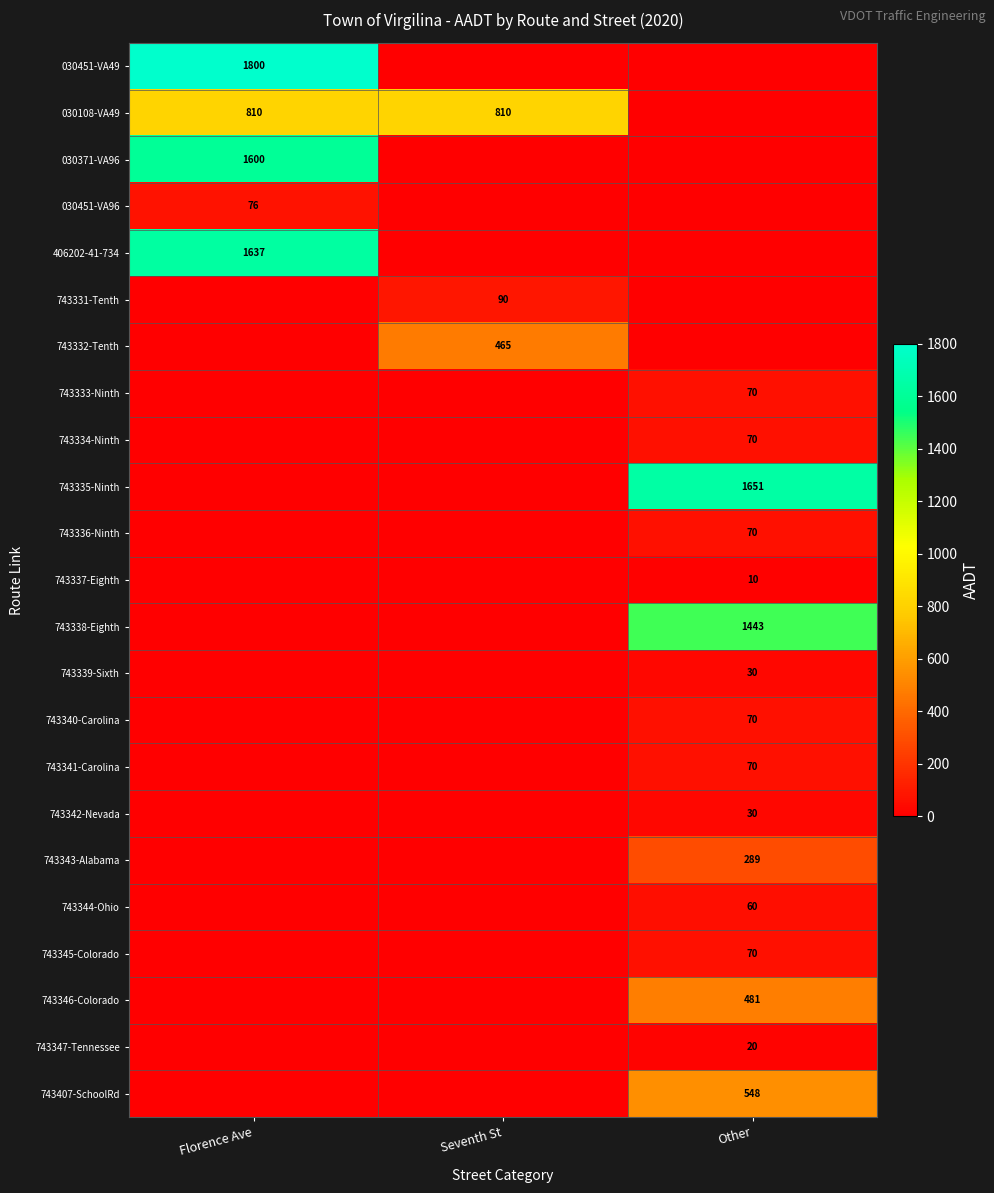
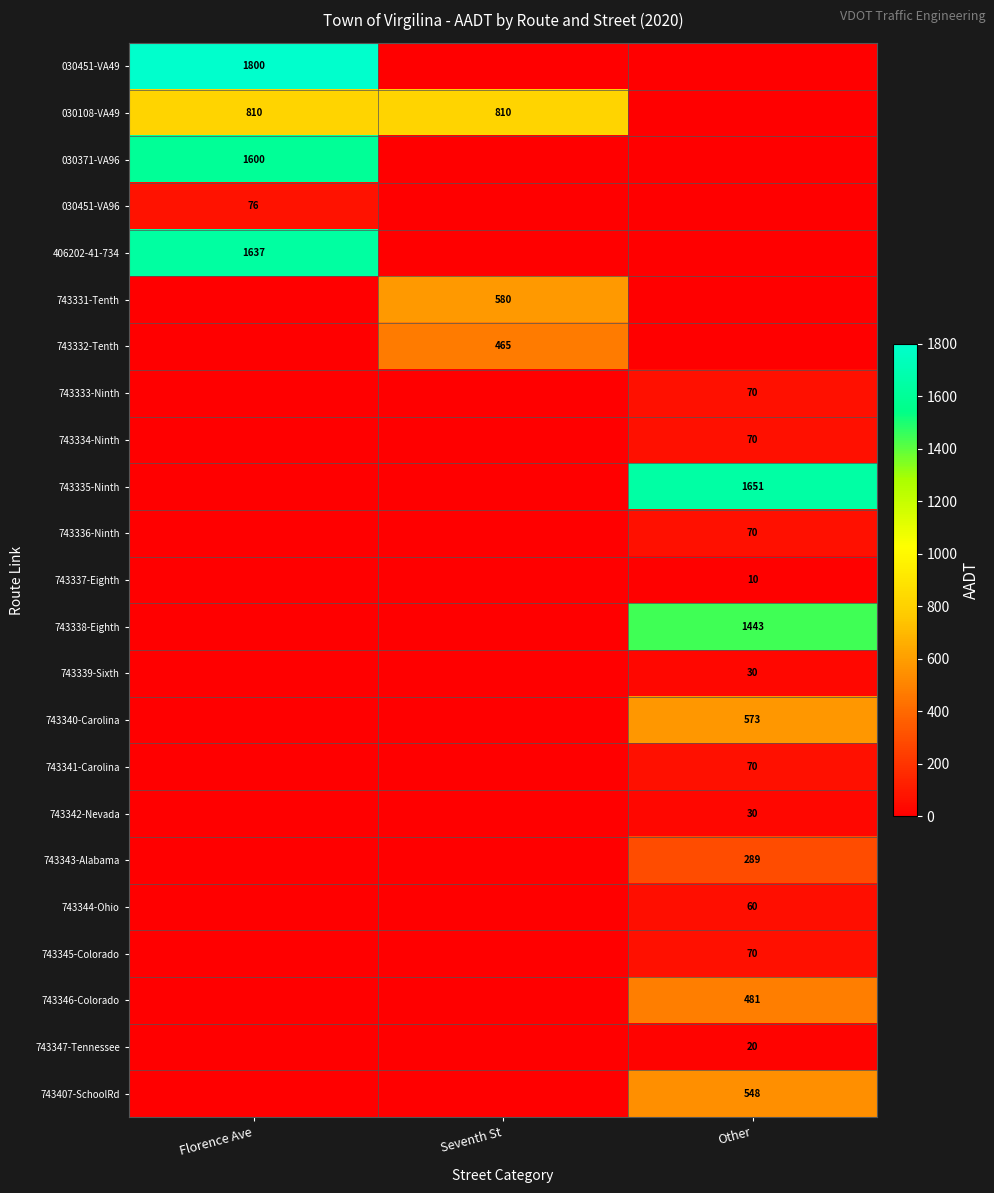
743331-Tenth, Seventh St: 90 -> 580
743340-Carolina, Other: 70 -> 573
